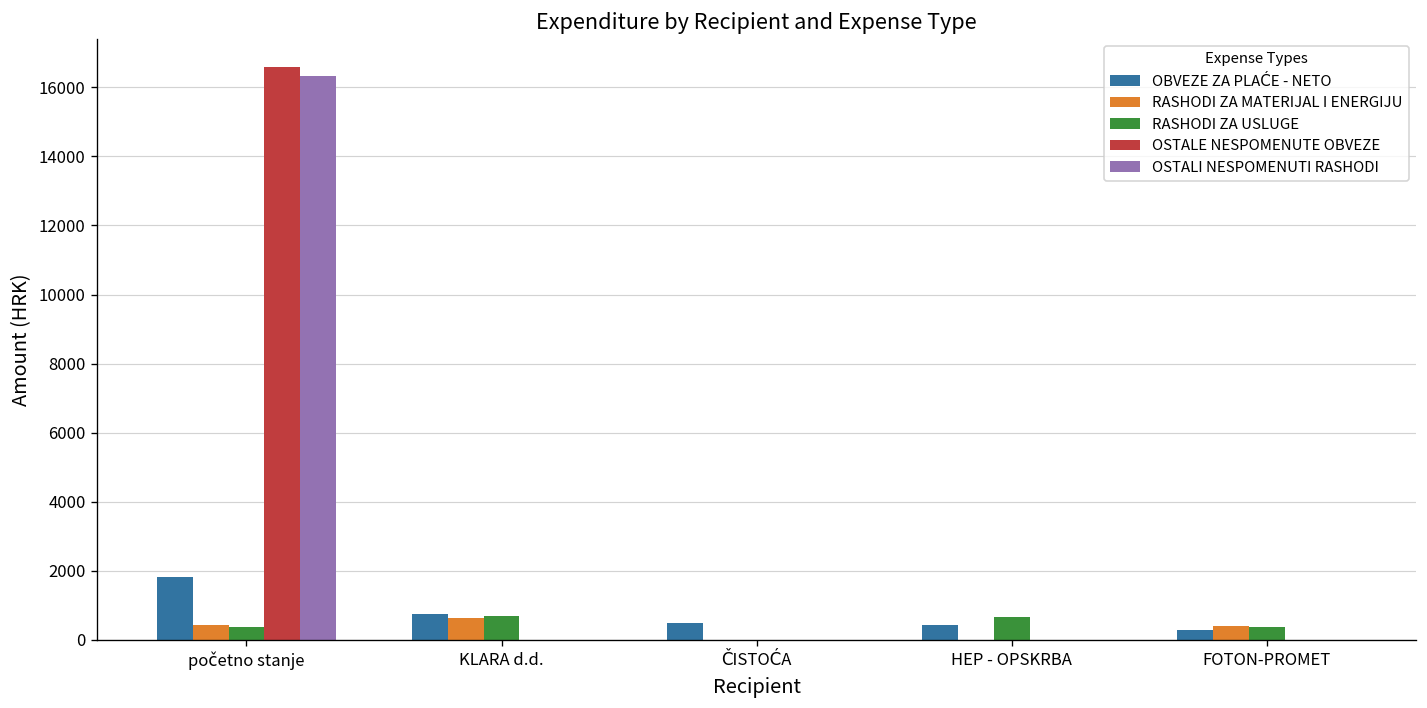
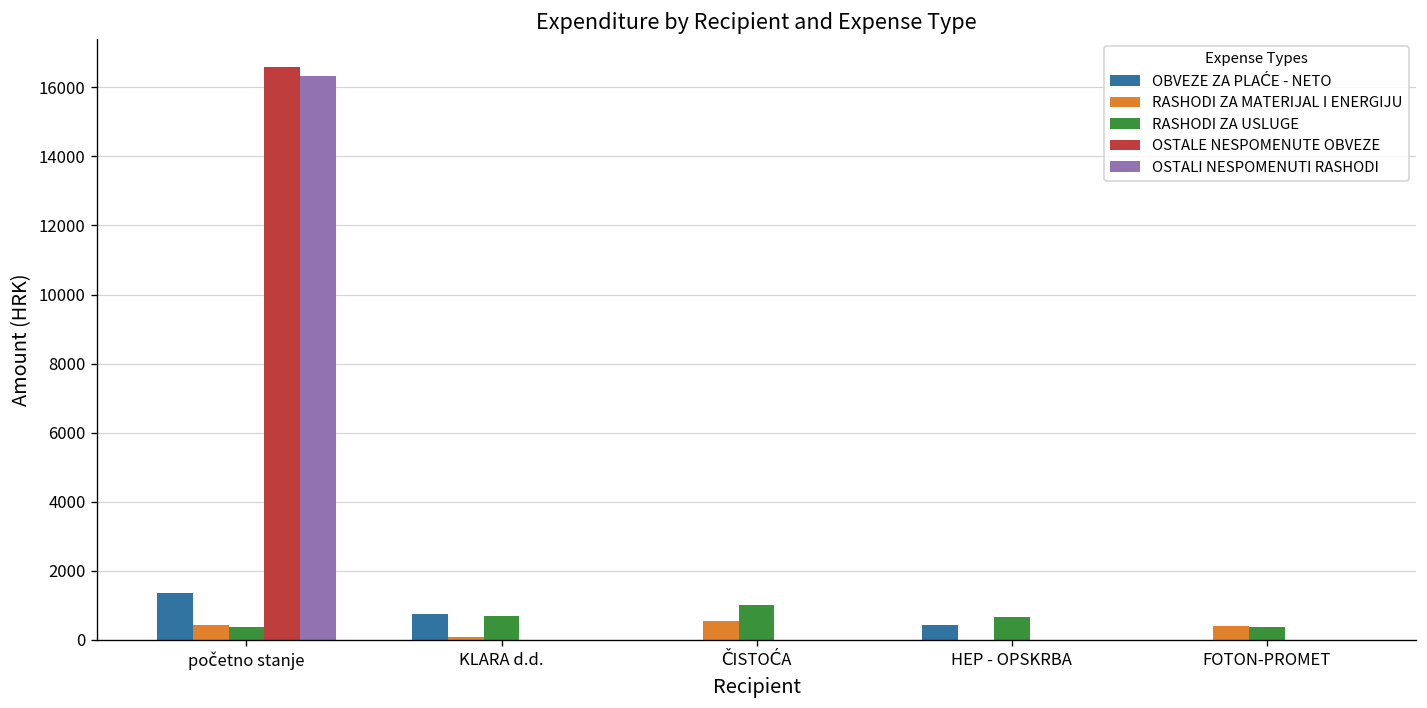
OBVEZE ZA PLAĆE - NETO, početno stanje: 1800 -> 1400
RASHODI ZA MATERIJAL I ENERGIJU, KLARA d.d.: 600 -> 100
OBVEZE ZA PLAĆE - NETO, ČISTOĆA: 500 -> 0
RASHODI ZA MATERIJAL I ENERGIJU, ČISTOĆA: 0 -> 600
RASHODI ZA USLUGE, ČISTOĆA: 0 -> 1000
OBVEZE ZA PLAĆE - NETO, FOTON-PROMET: 300 -> 0
